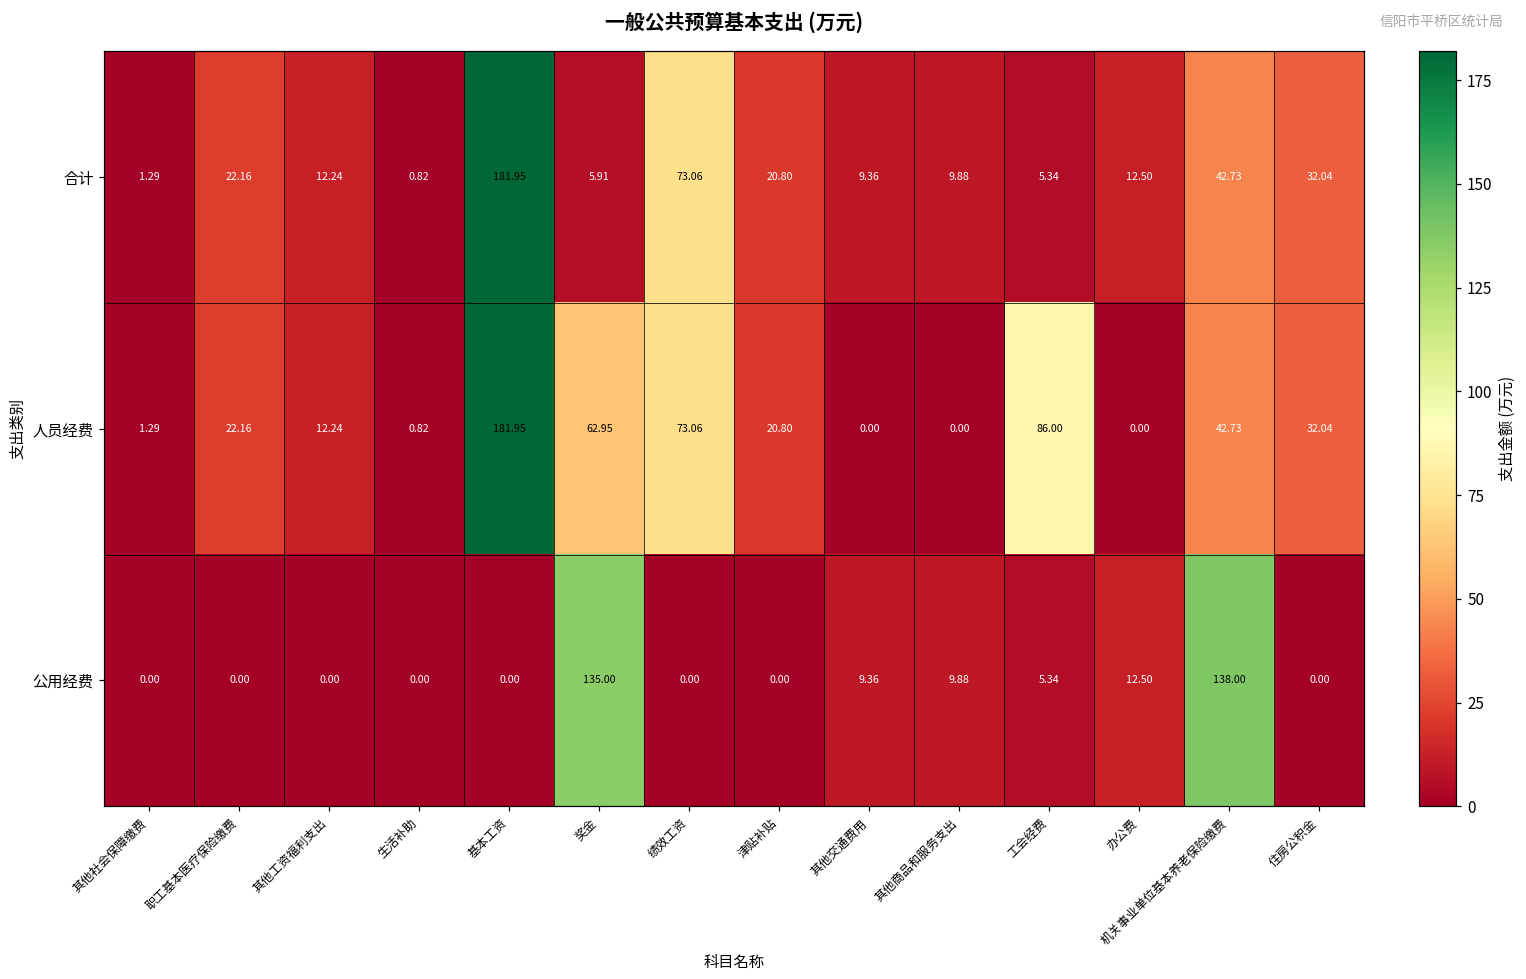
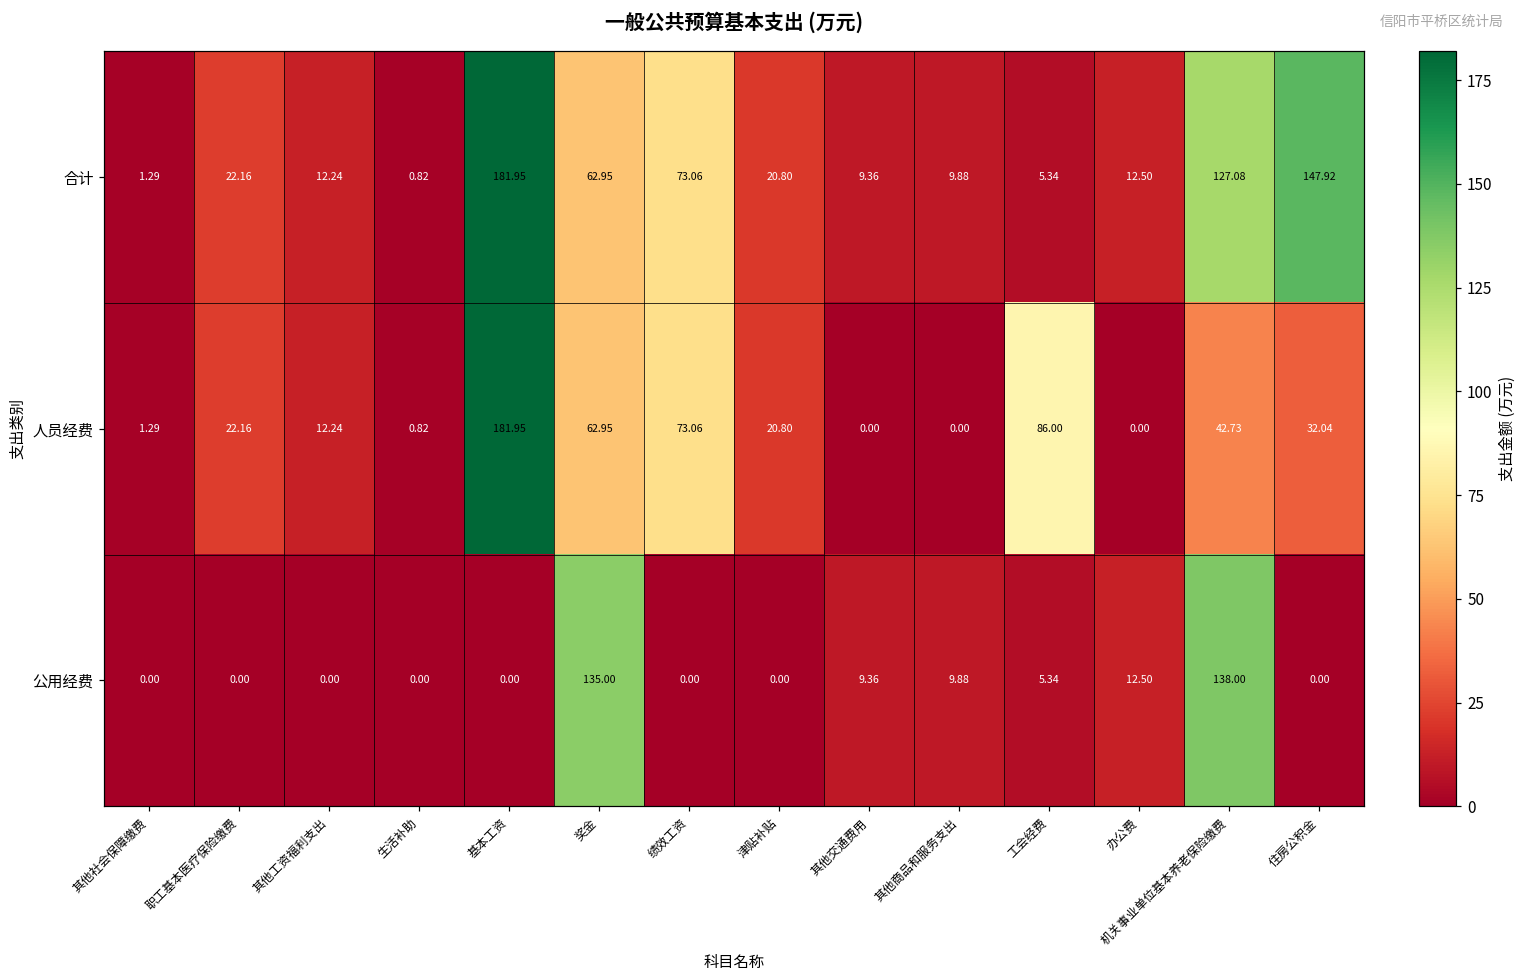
合计, 奖金: 5.91 -> 62.95
合计, 机关事业单位基本养老保险缴费: 42.73 -> 127.08
合计, 住房公积金: 32.04 -> 147.92
